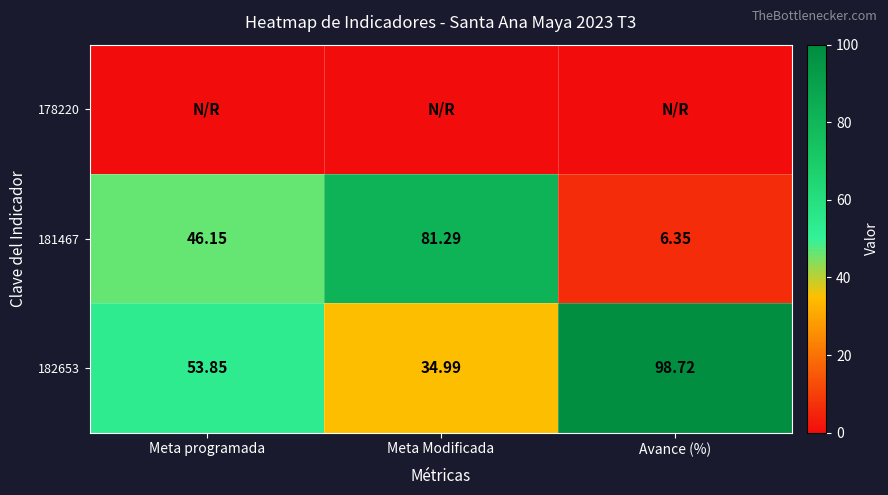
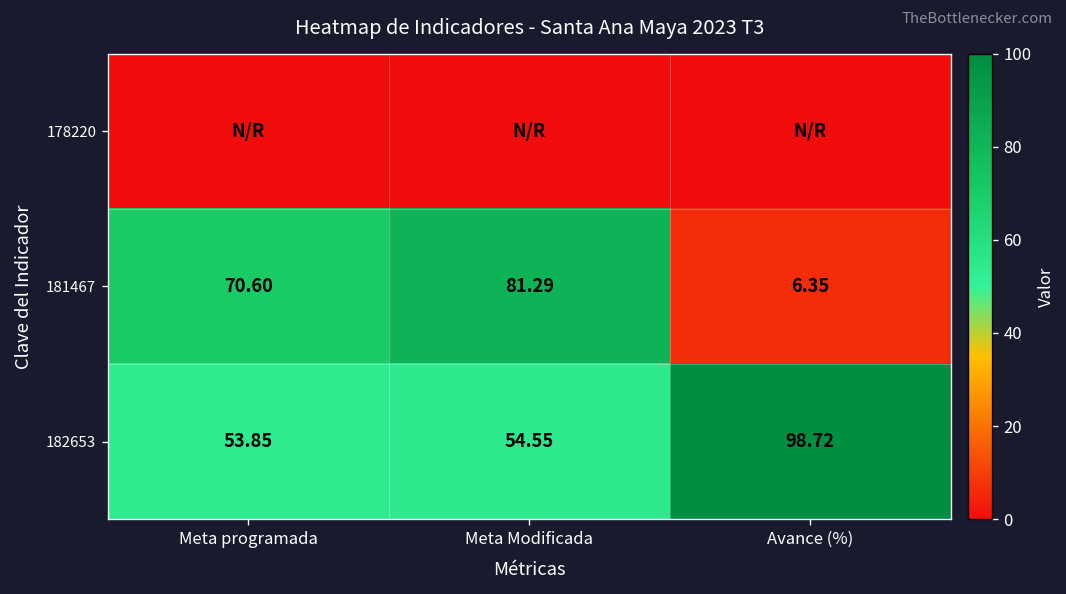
181467, Meta programada: 46.15 -> 70.60
182653, Meta Modificada: 34.99 -> 54.55
